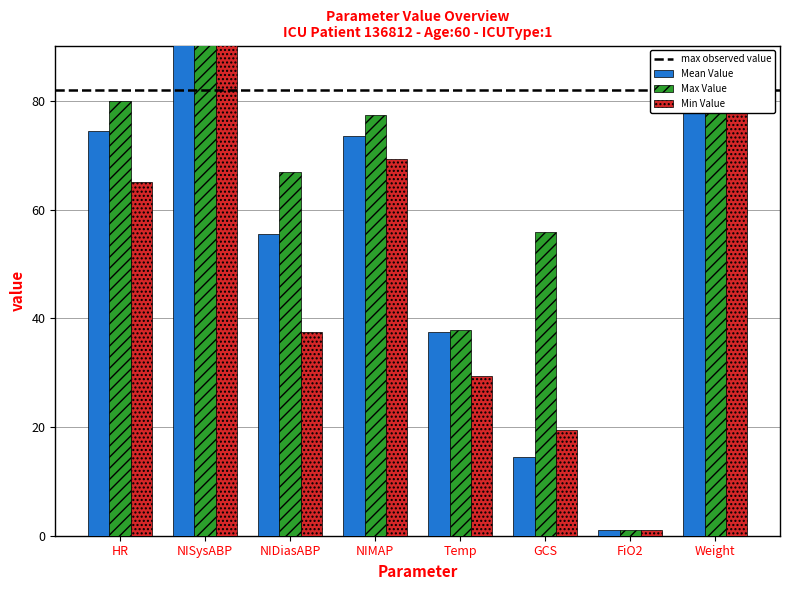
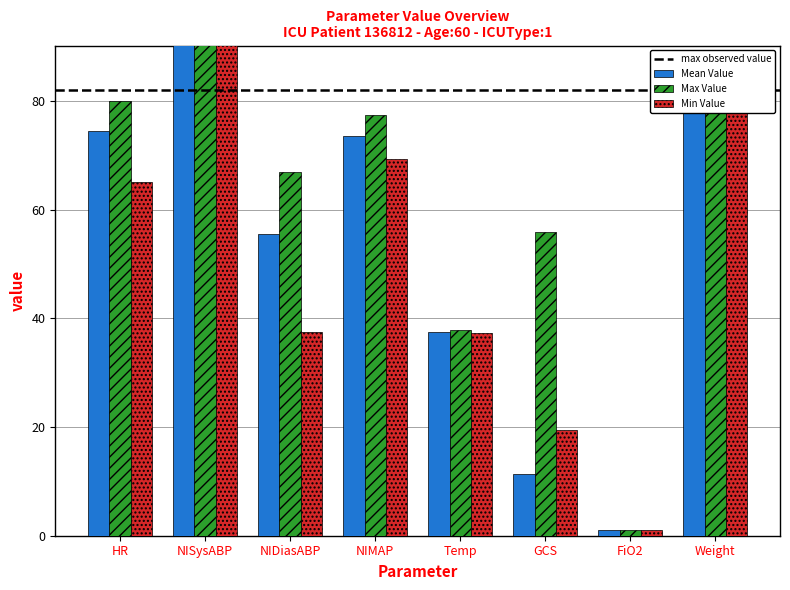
Min Value, Temp: 29 -> 37
Mean Value, GCS: 15 -> 11
